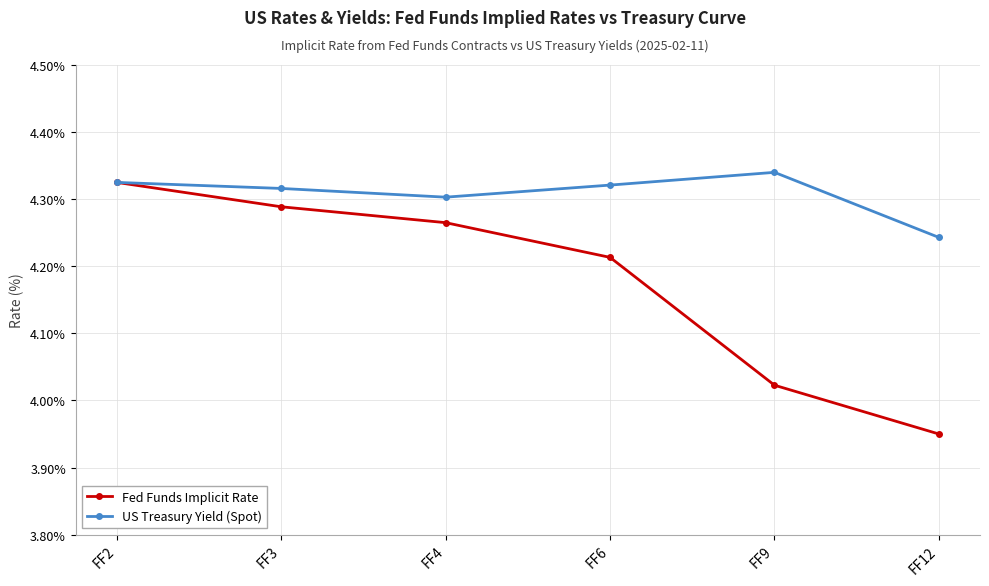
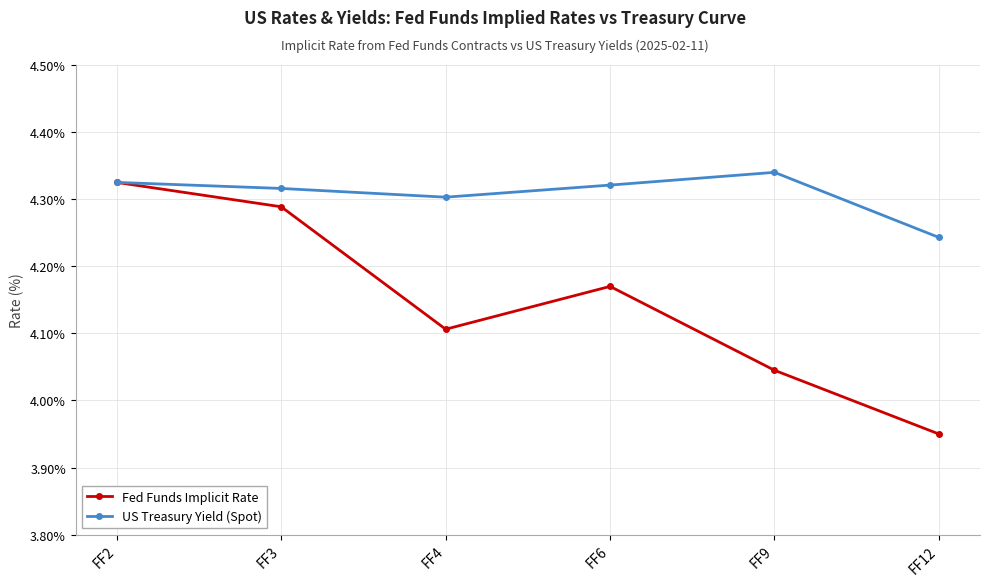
Fed Funds Implicit Rate, FF4: 4.26% -> 4.11%
Fed Funds Implicit Rate, FF6: 4.21% -> 4.17%
Fed Funds Implicit Rate, FF9: 4.02% -> 4.04%
